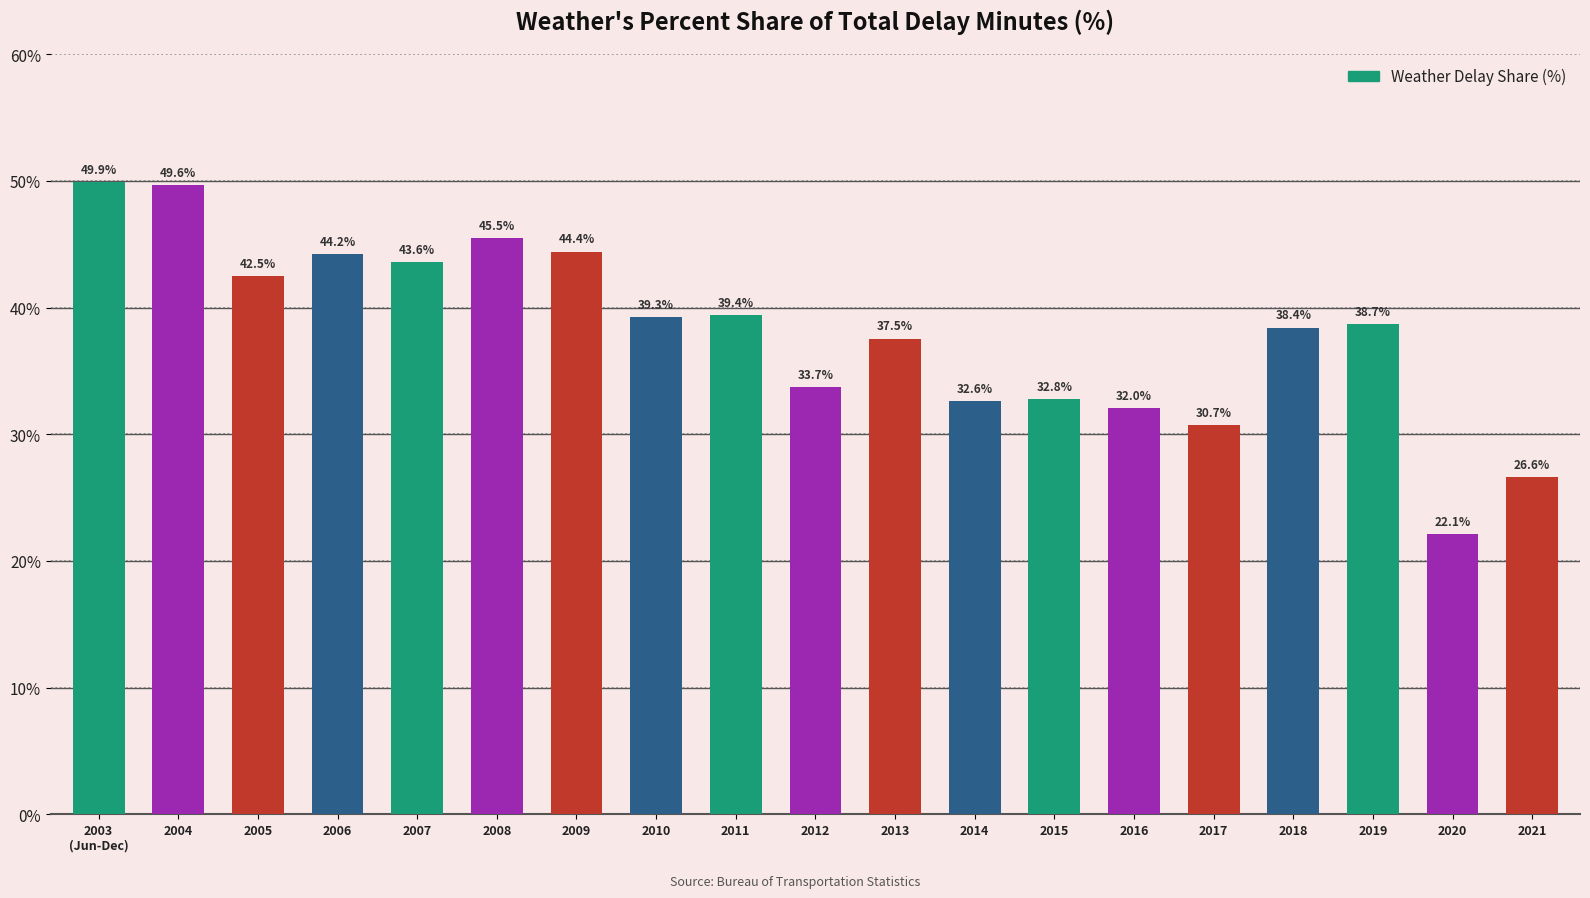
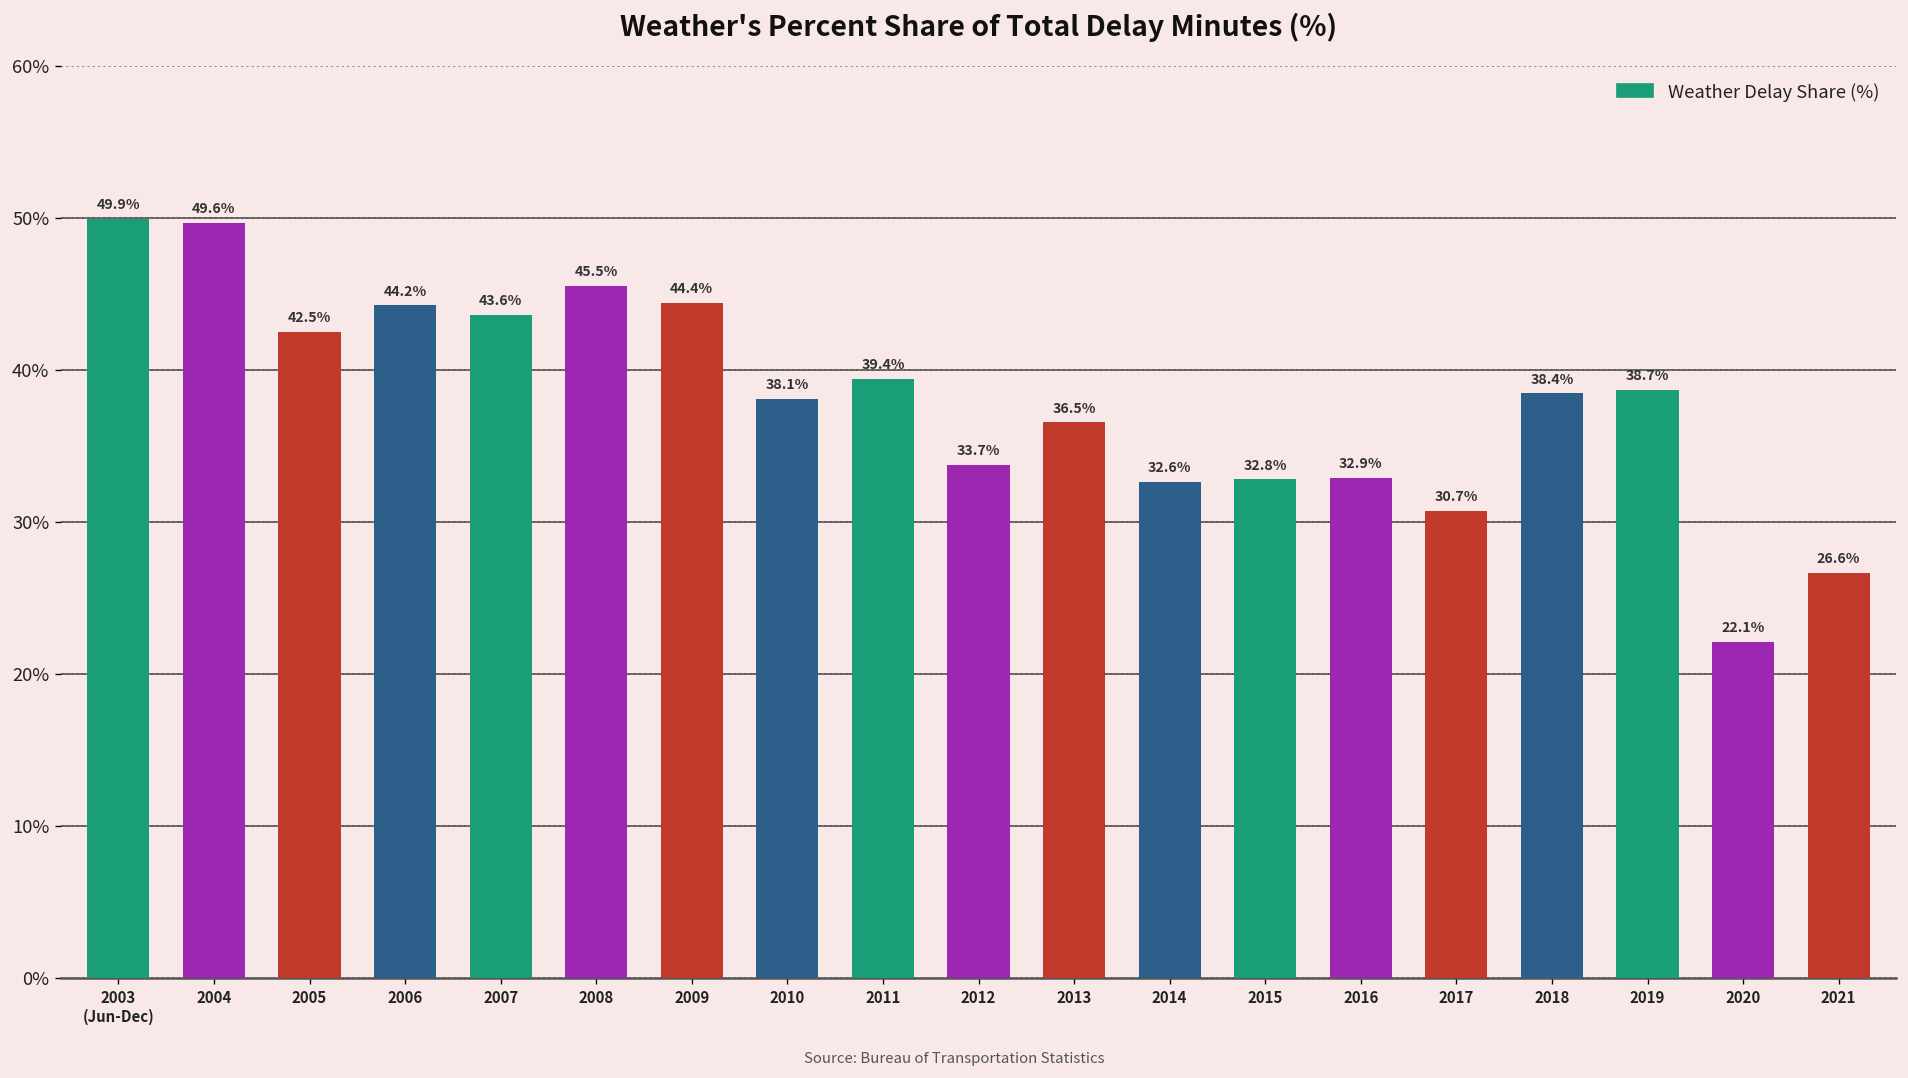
2010: 39.3% -> 38.1%
2013: 37.5% -> 36.5%
2016: 32.0% -> 32.9%
